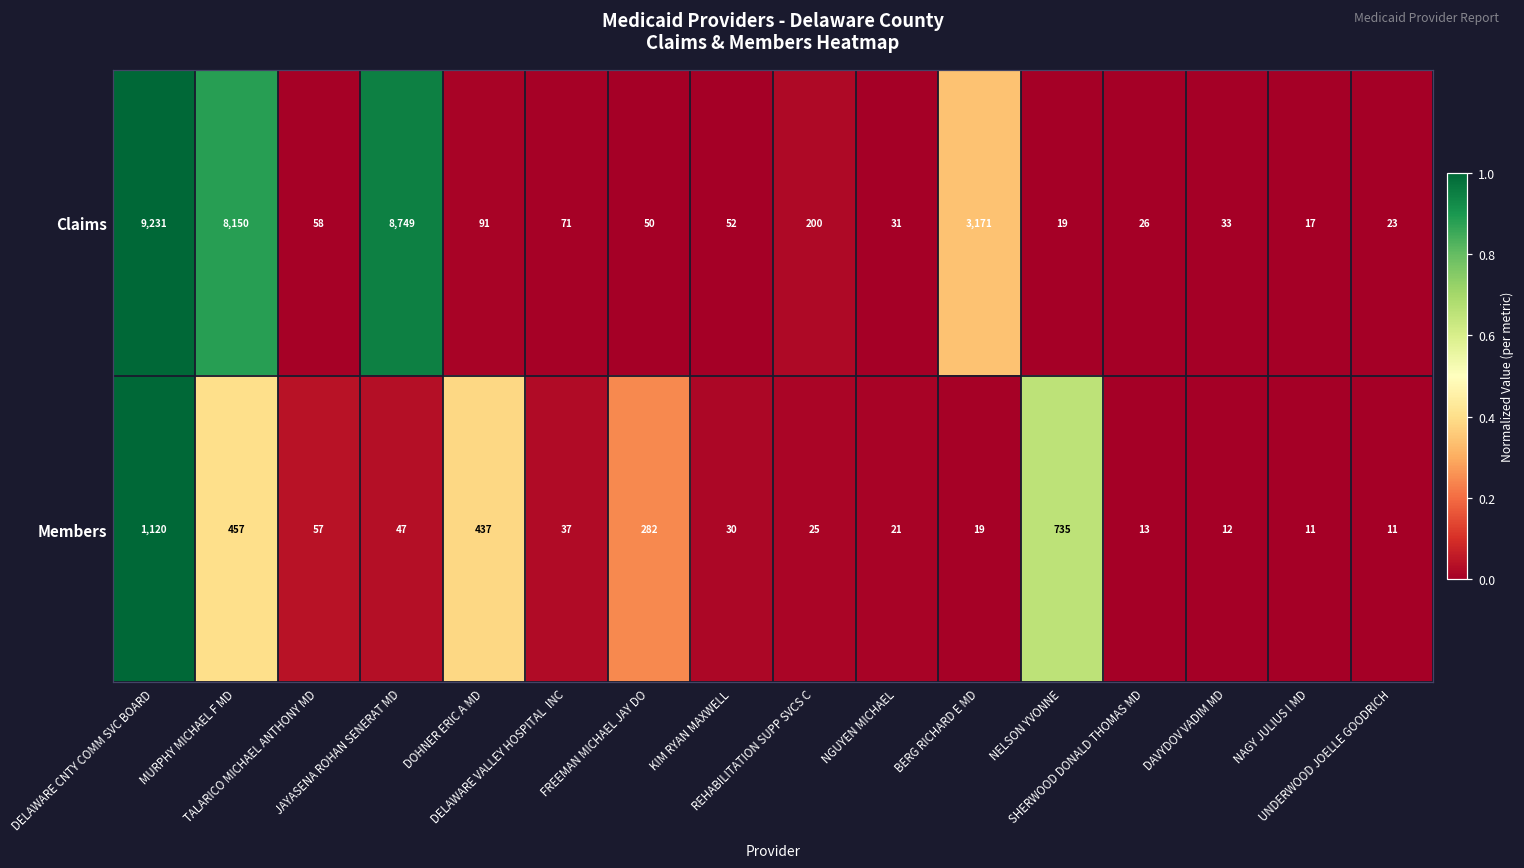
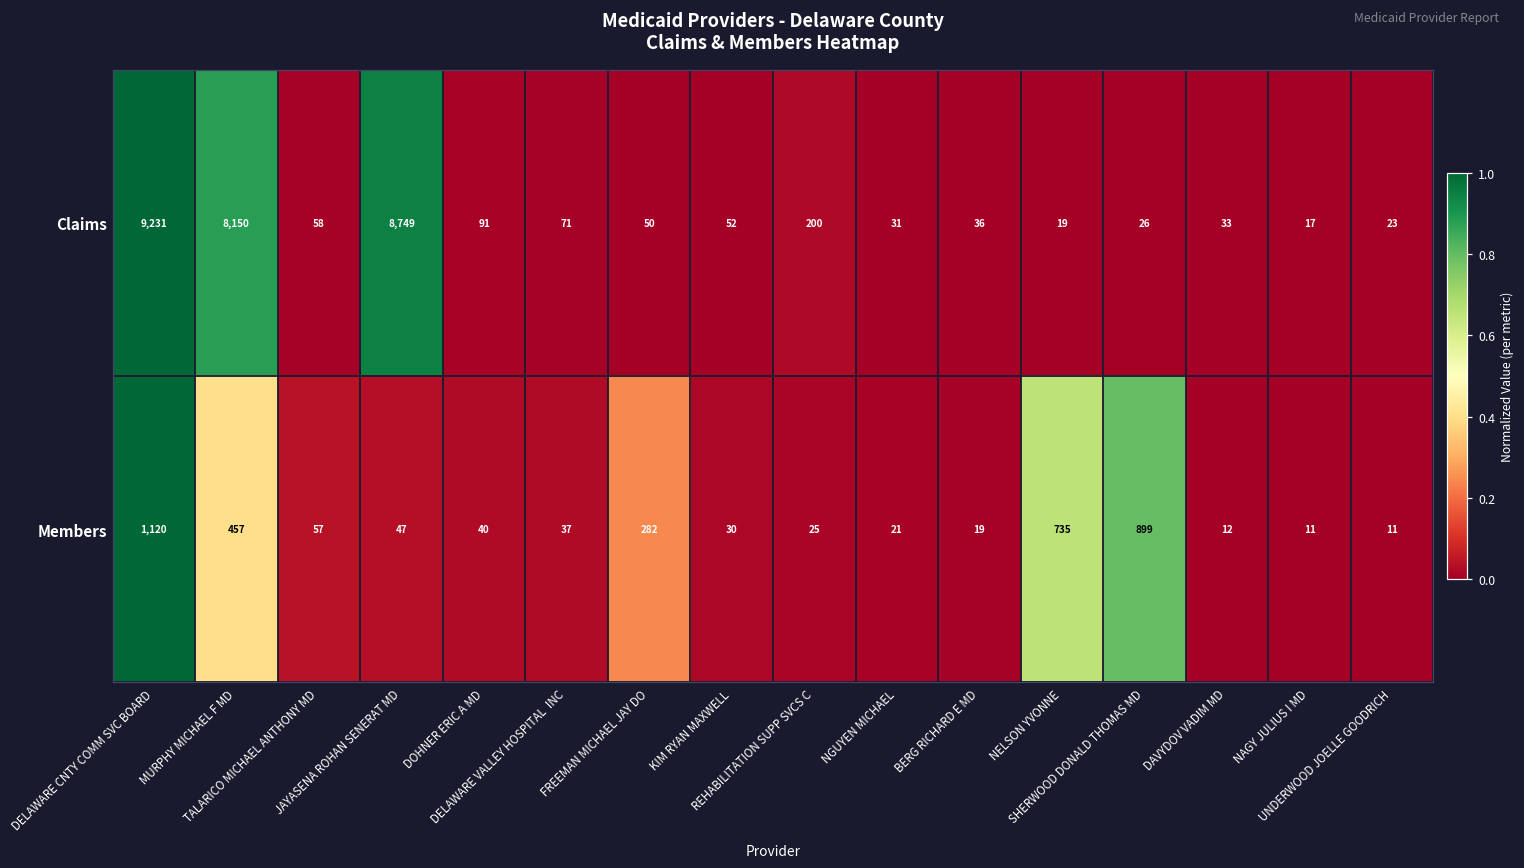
Claims, BERG RICHARD E MD: 3,171 -> 36
Members, DOHNER ERIC A MD: 437 -> 40
Members, SHERWOOD DONALD THOMAS MD: 13 -> 899
